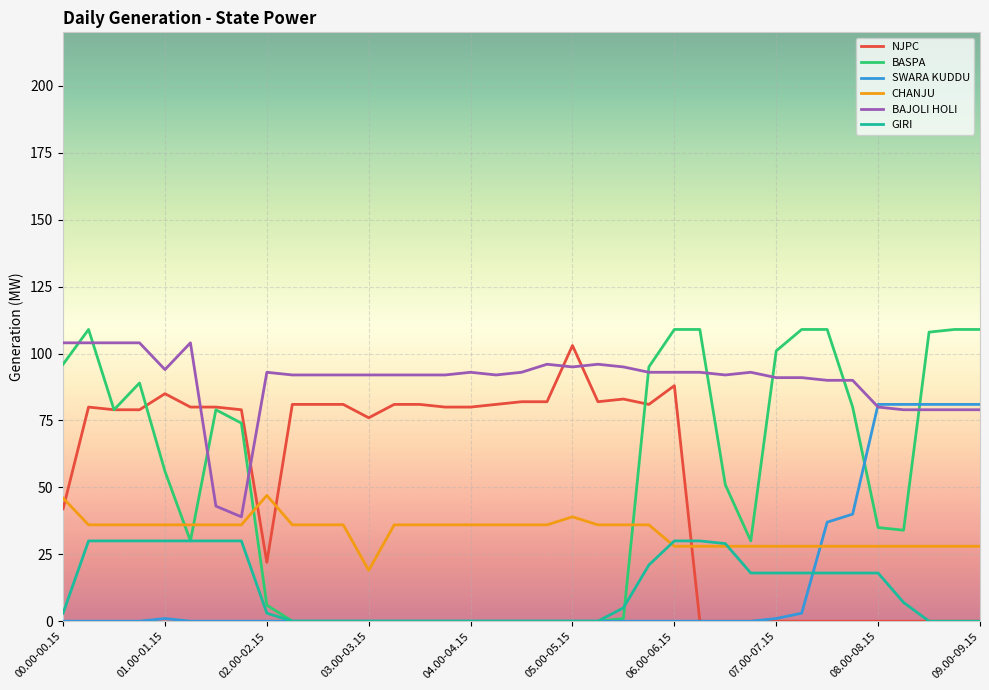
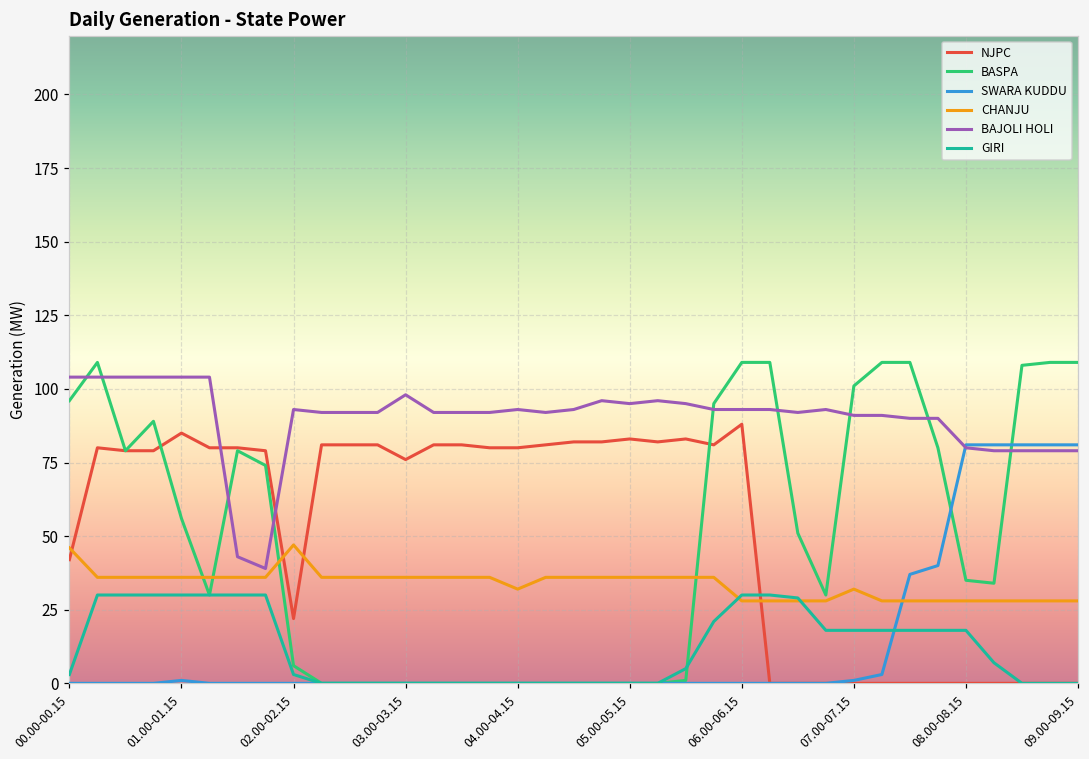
BAJOLI HOLI, 01.00-01.15: 94 -> 104
CHANJU, 03.00-03.15: 19 -> 36
BAJOLI HOLI, 03.00-03.15: 92 -> 98
CHANJU, 04.00-04.15: 36 -> 32
NJPC, 05.00-05.15: 103 -> 83
CHANJU, 05.00-05.15: 39 -> 36
CHANJU, 07.00-07.15: 28 -> 32
